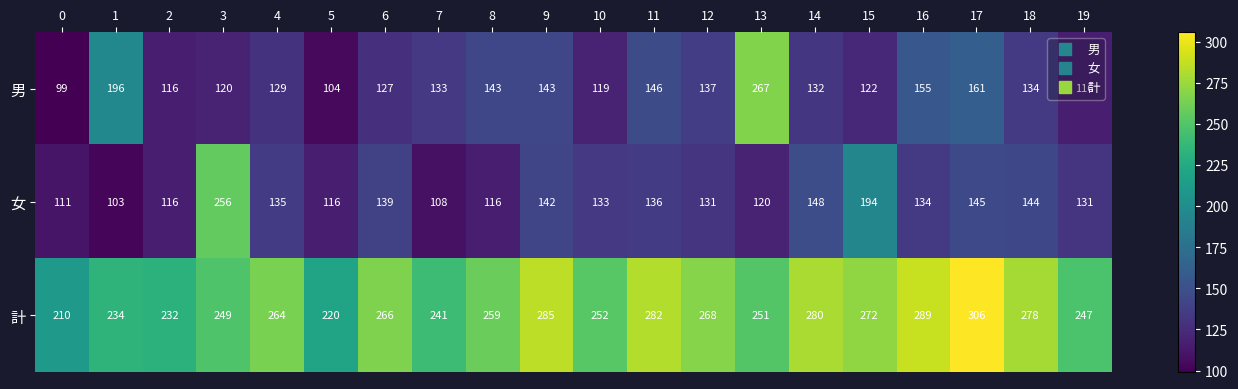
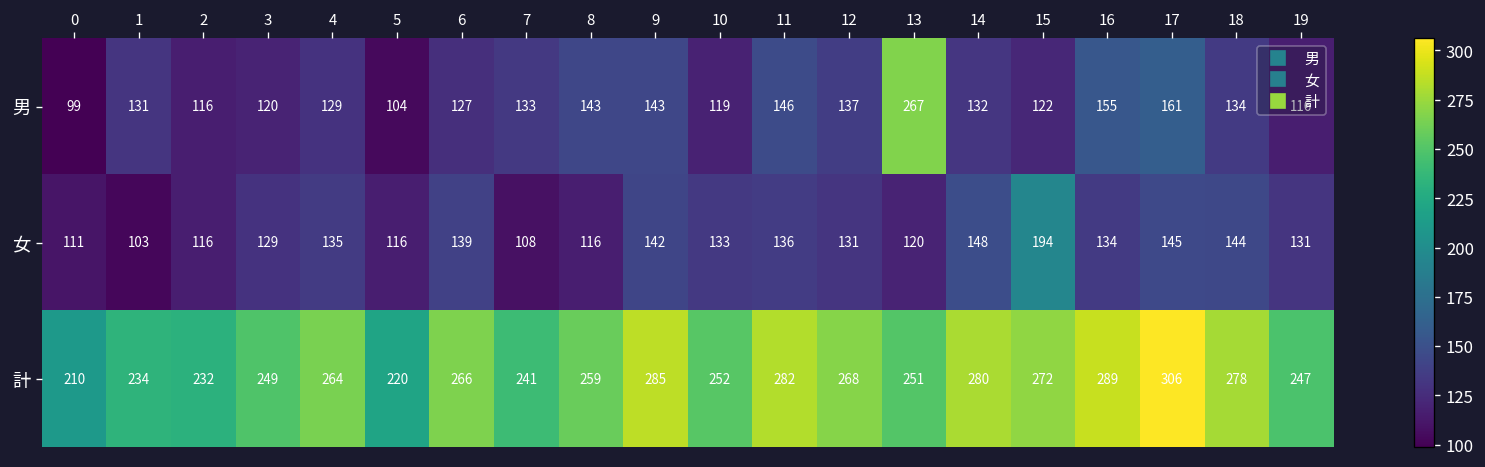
男, 1: 196 -> 131
女, 3: 256 -> 129
